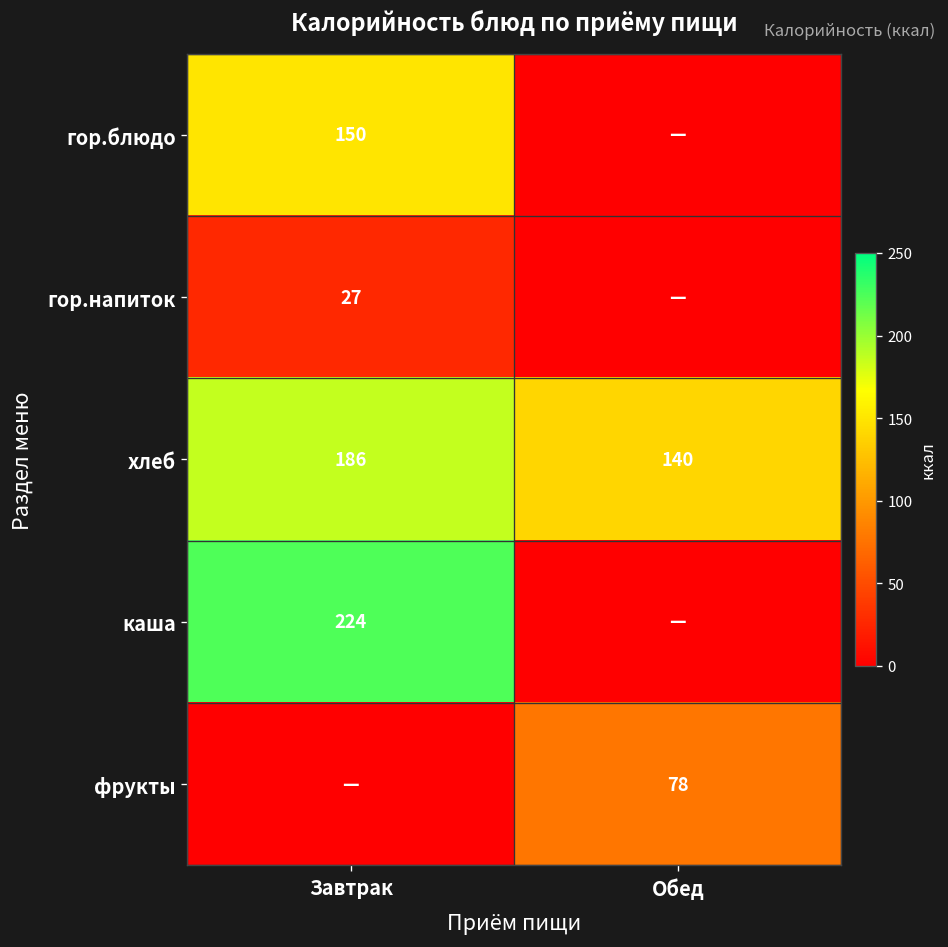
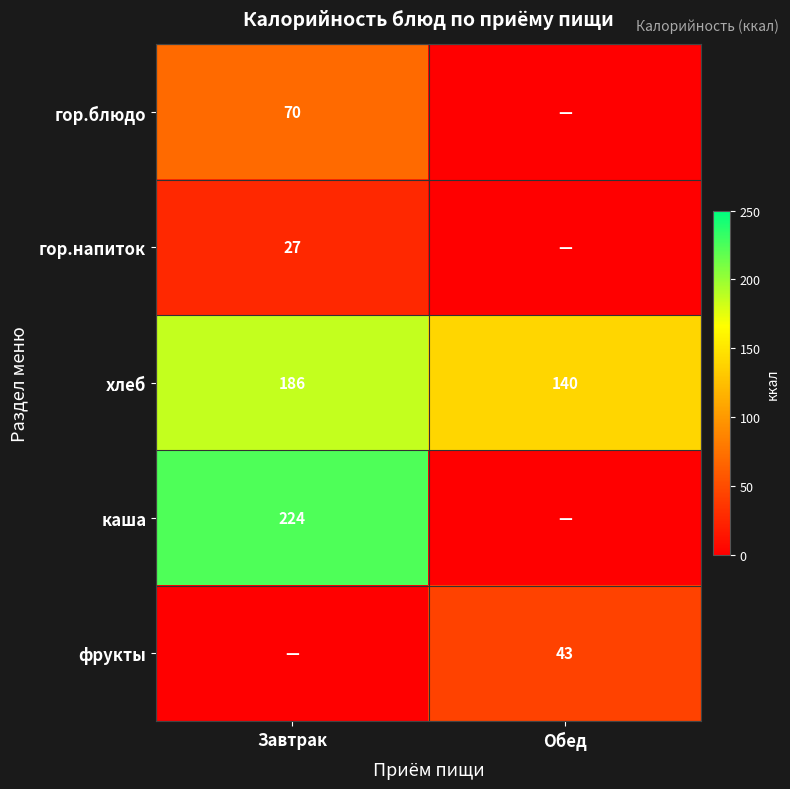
гор.блюдо, Завтрак: 150 -> 70
фрукты, Обед: 78 -> 43
